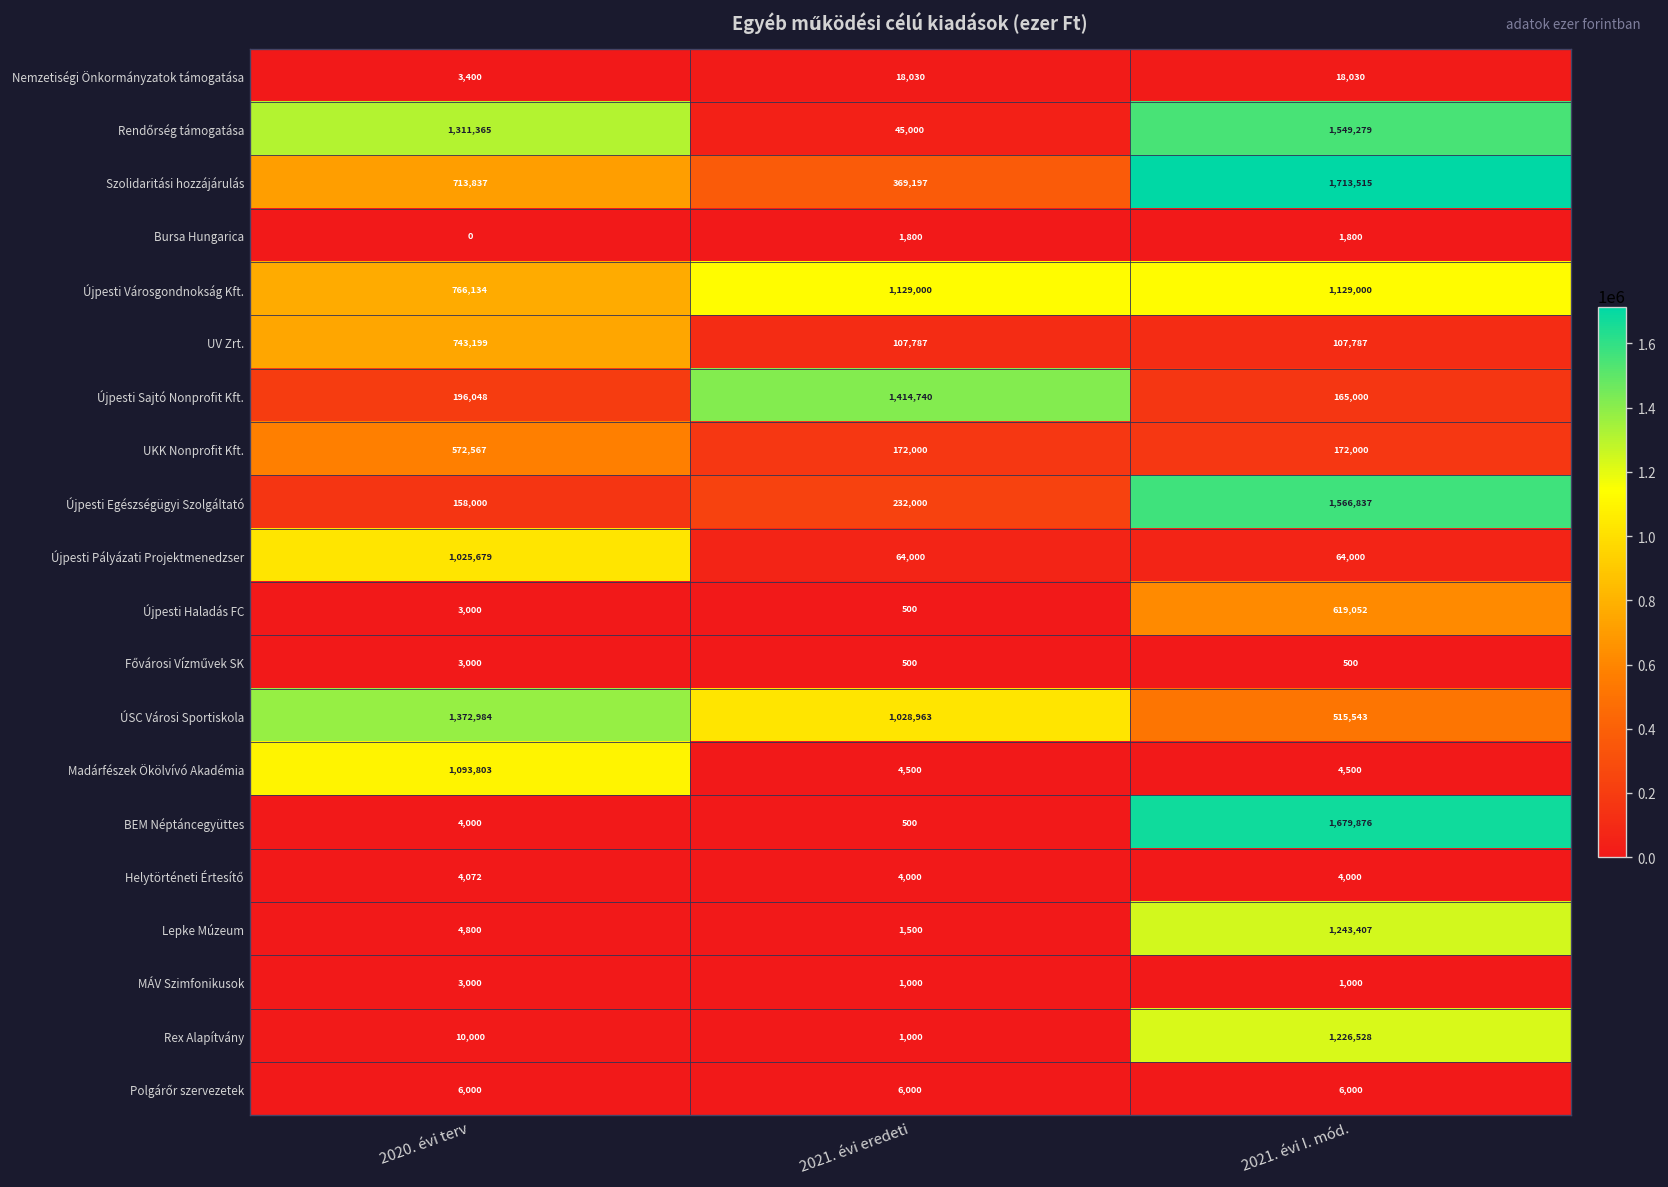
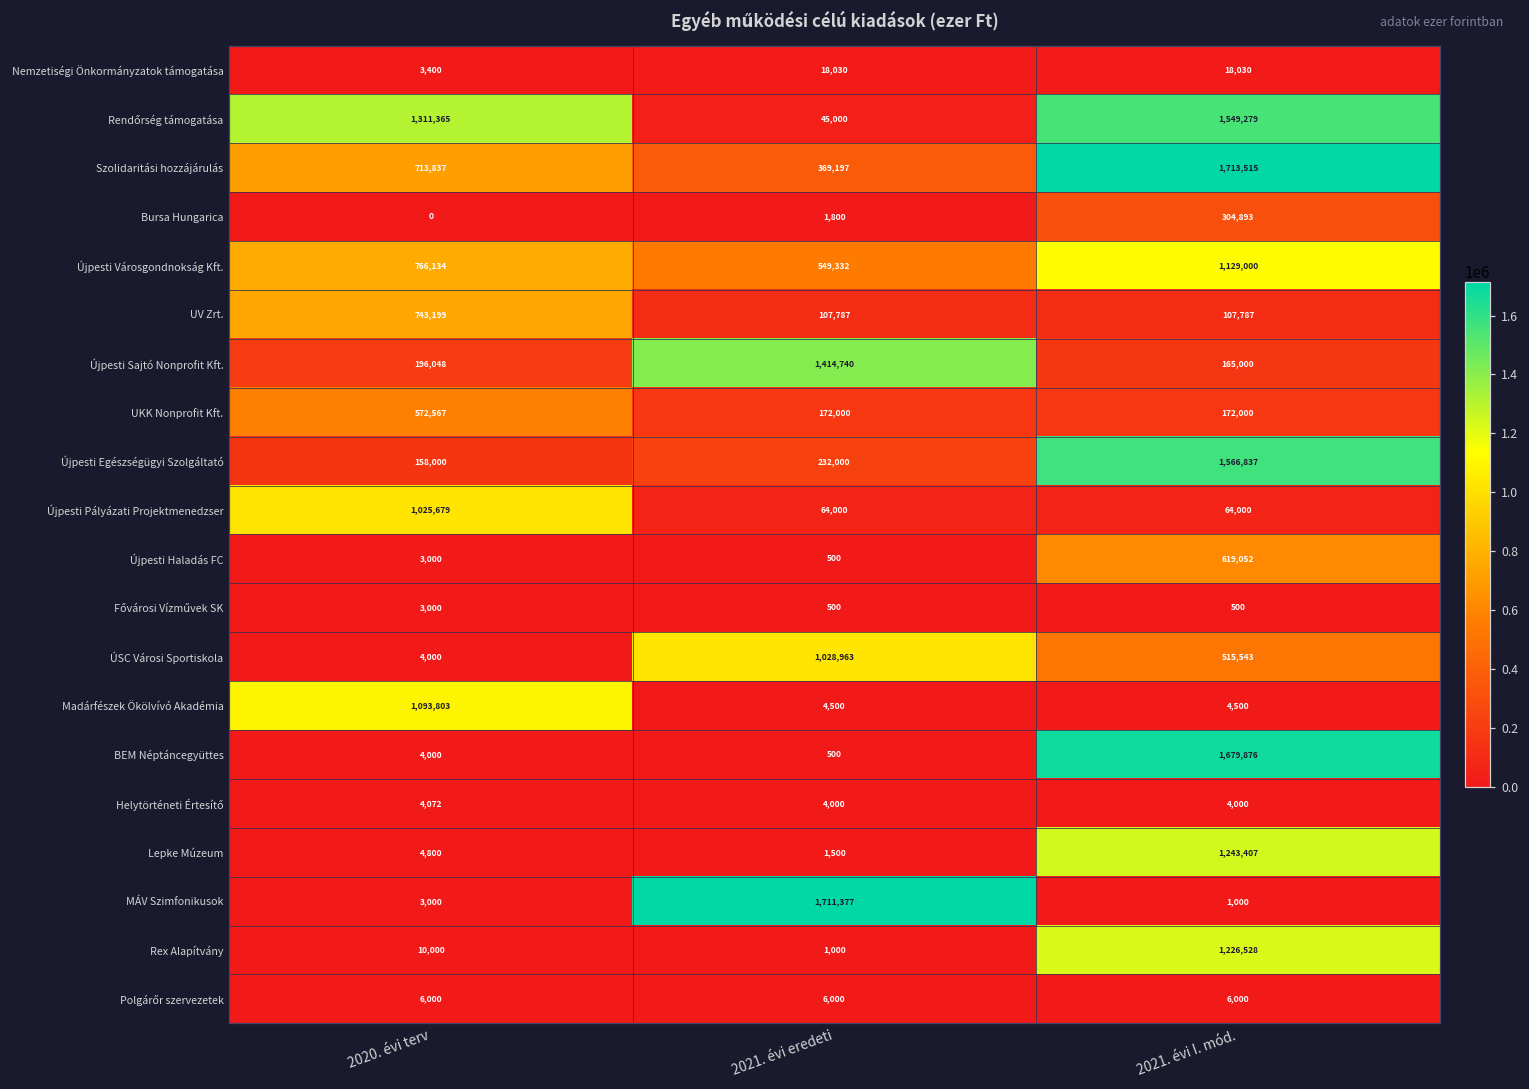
Bursa Hungarica, 2021. évi I. mód.: 1,800 -> 304,893
Újpesti Városgondnokság Kft., 2021. évi eredeti: 1,129,000 -> 549,332
ÚSC Városi Sportiskola, 2020. évi terv: 1,372,984 -> 4,000
MÁV Szimfonikusok, 2021. évi eredeti: 1,000 -> 1,711,377
